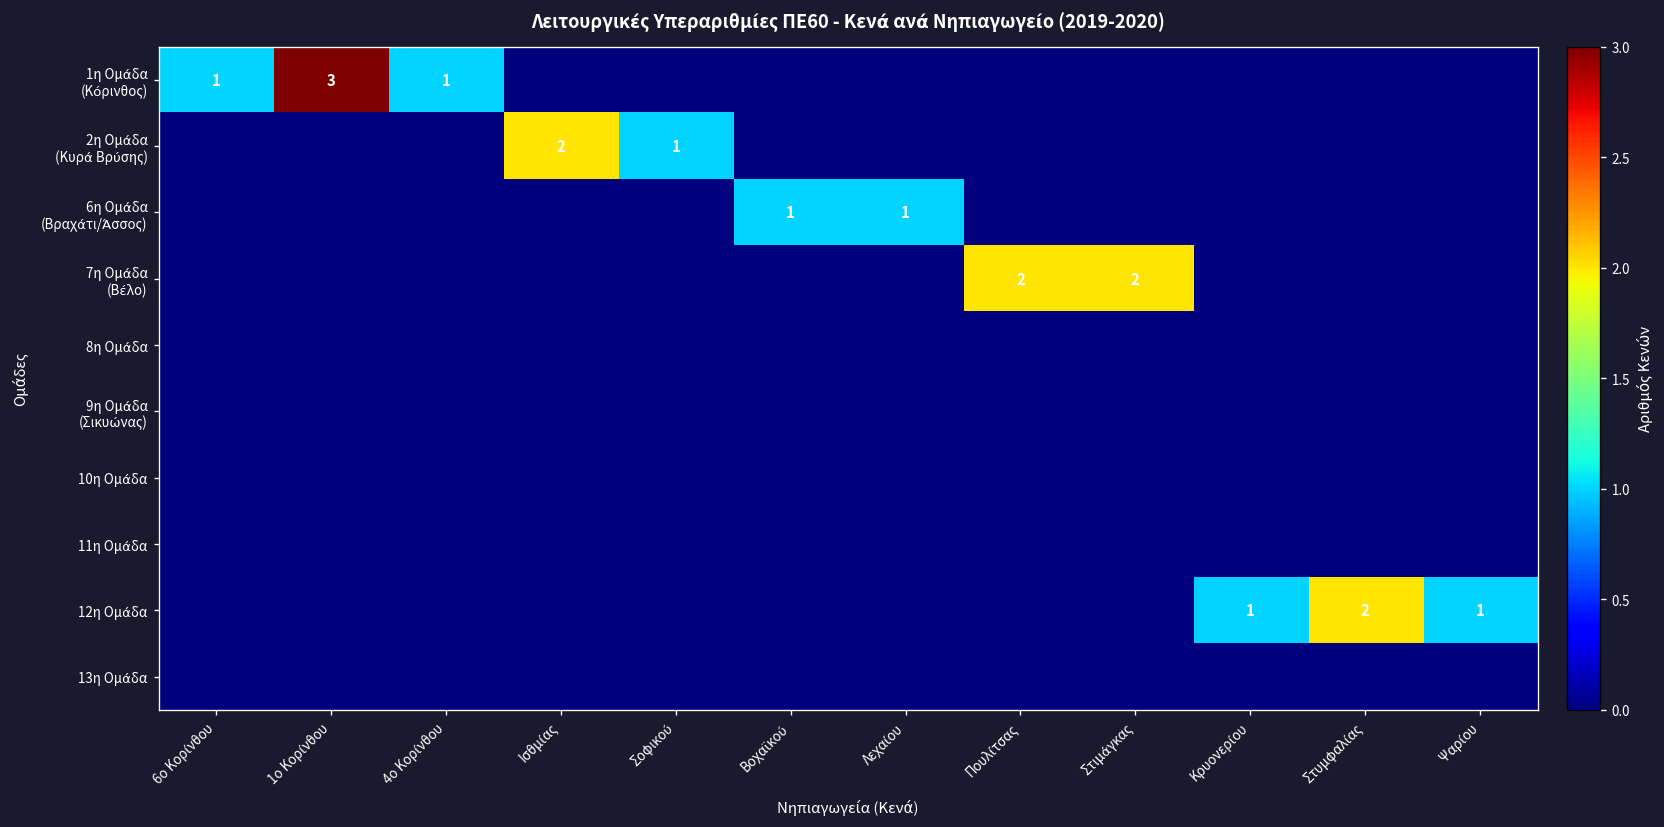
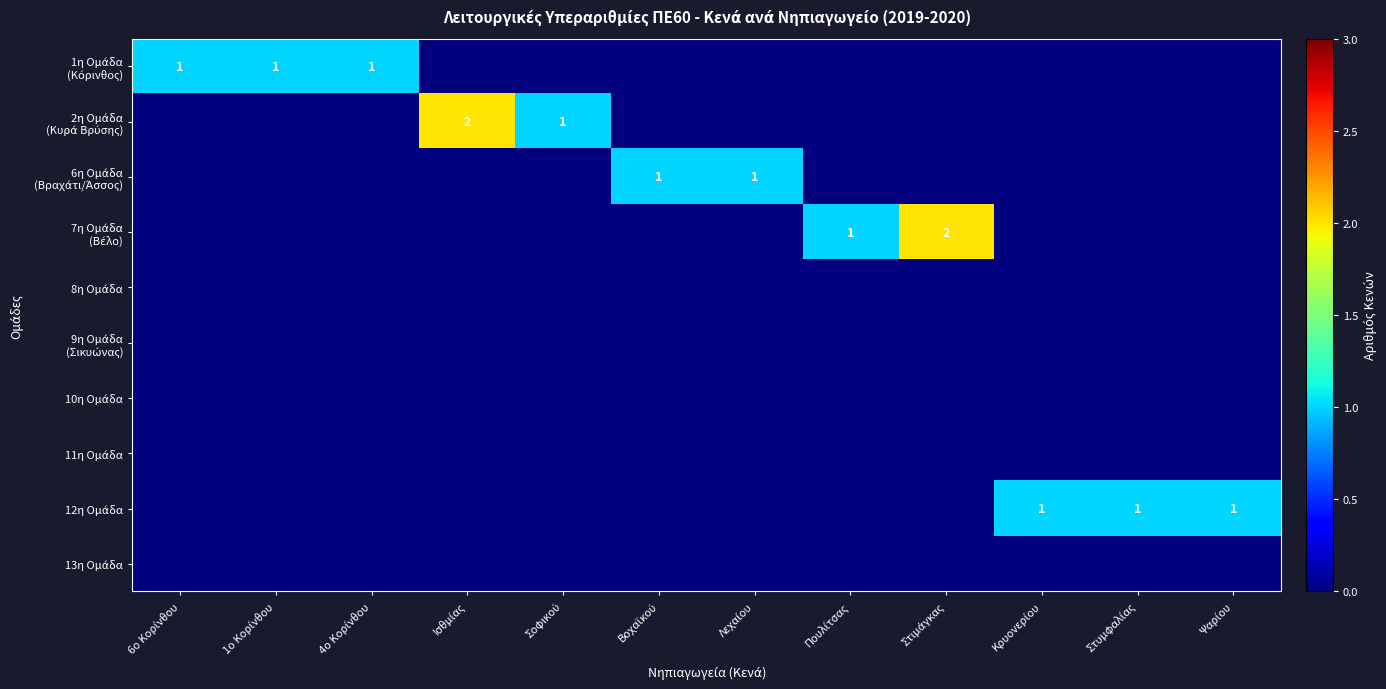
1η Ομάδα (Κόρινθος), 1ο Κορίνθου: 3 -> 1
7η Ομάδα (Βέλο), Πουλίτσας: 2 -> 1
12η Ομάδα, Στυμφαλίας: 2 -> 1
